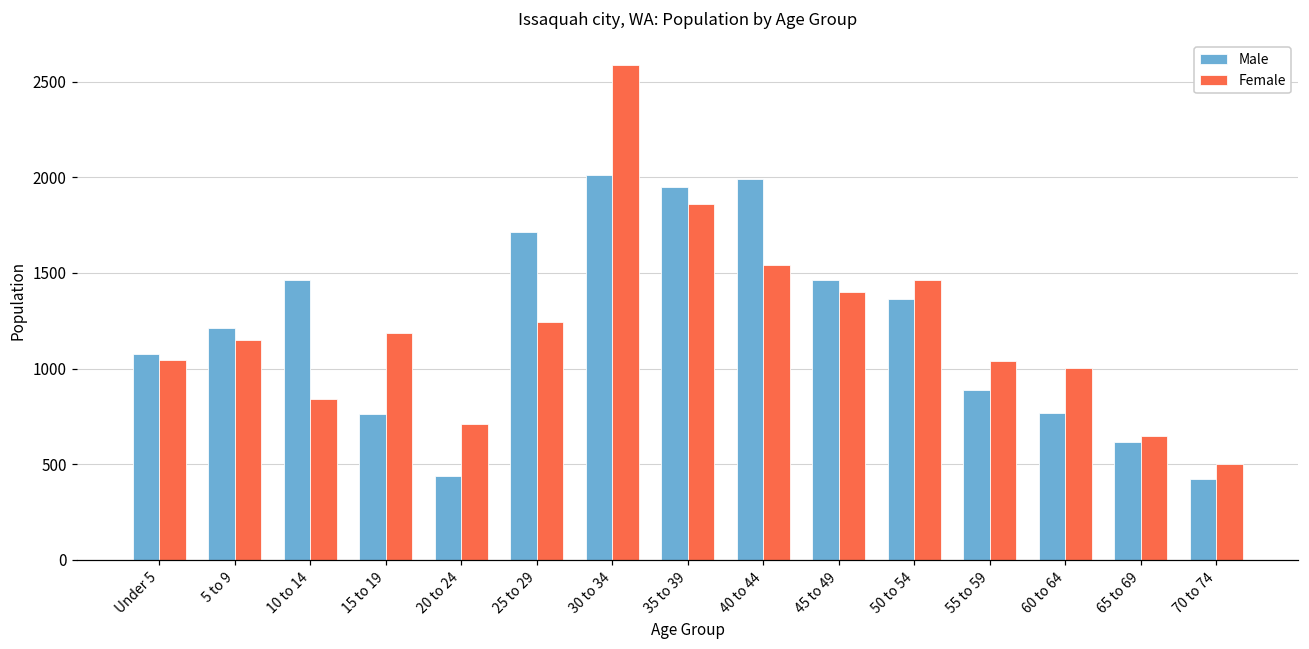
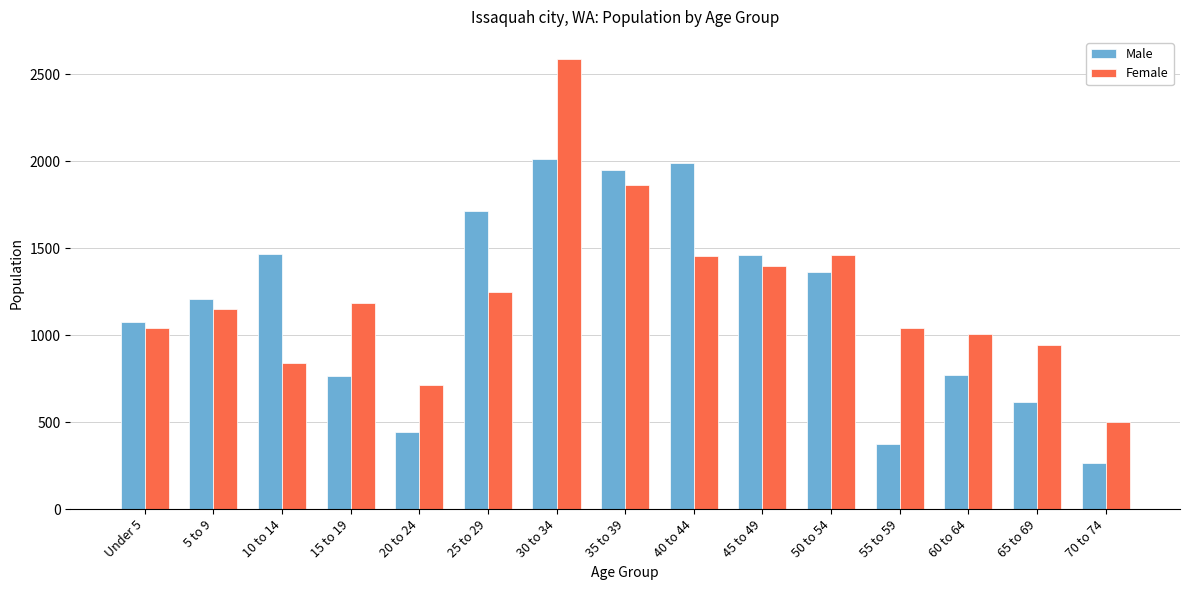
Female, 40 to 44: 1540 -> 1460
Male, 55 to 59: 890 -> 370
Female, 65 to 69: 650 -> 940
Male, 70 to 74: 420 -> 270
